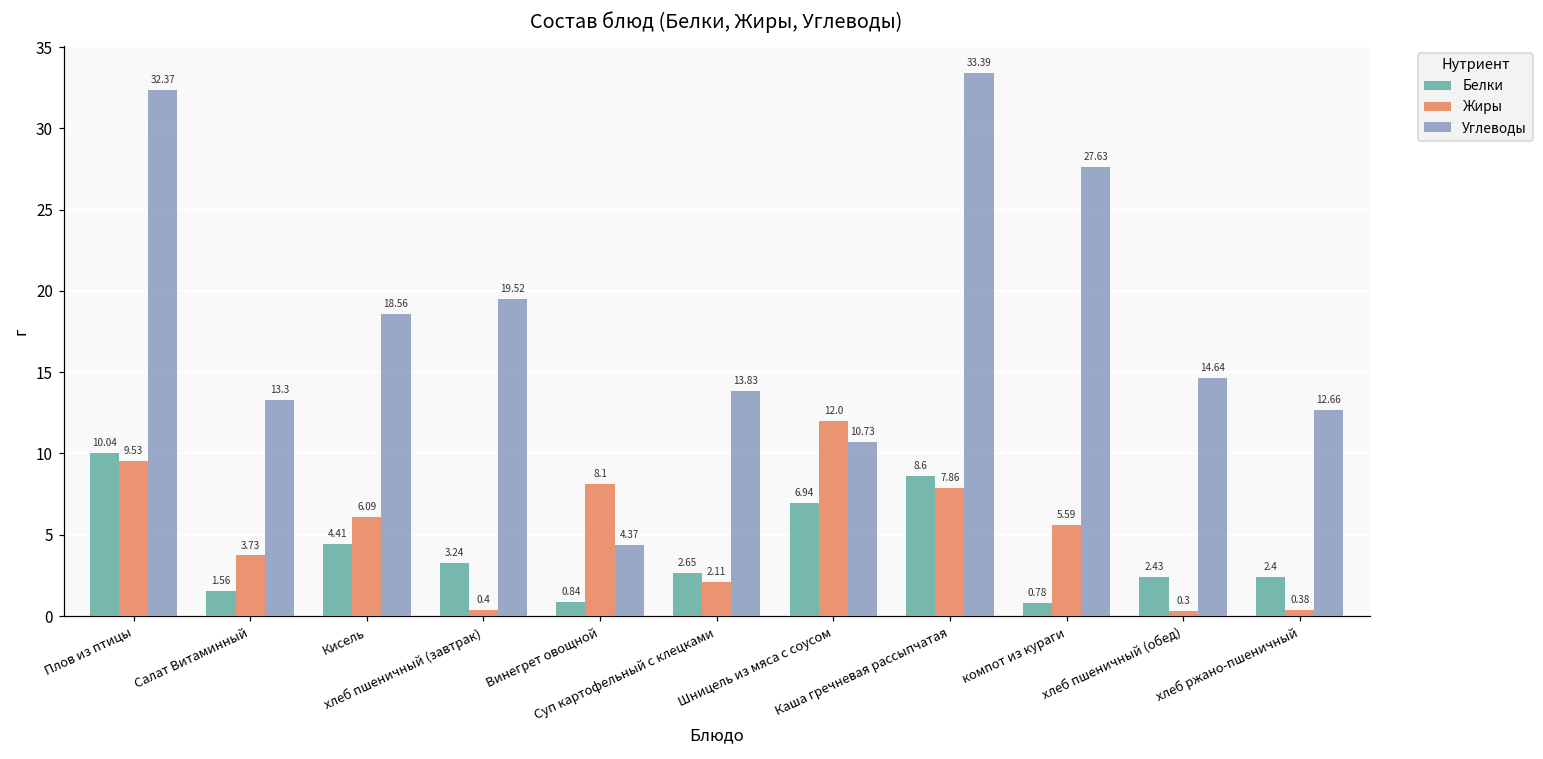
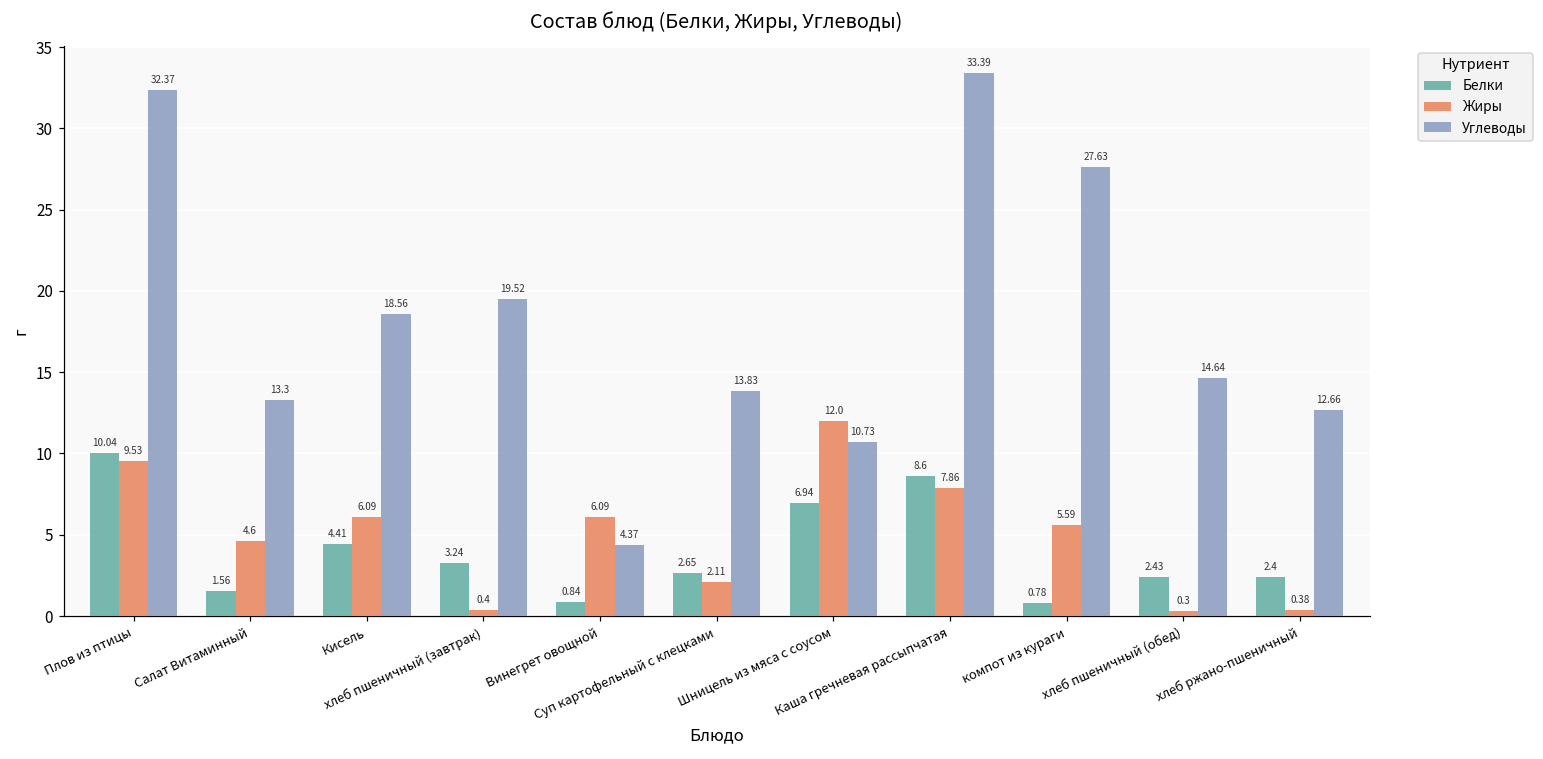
Жиры, Салат Витаминный: 3.73 -> 4.6
Жиры, Винегрет овощной: 8.1 -> 6.09
